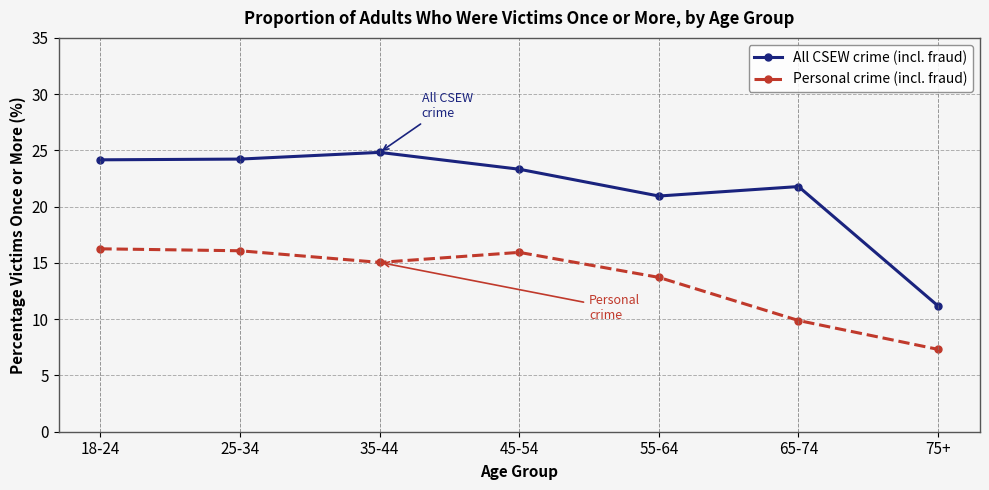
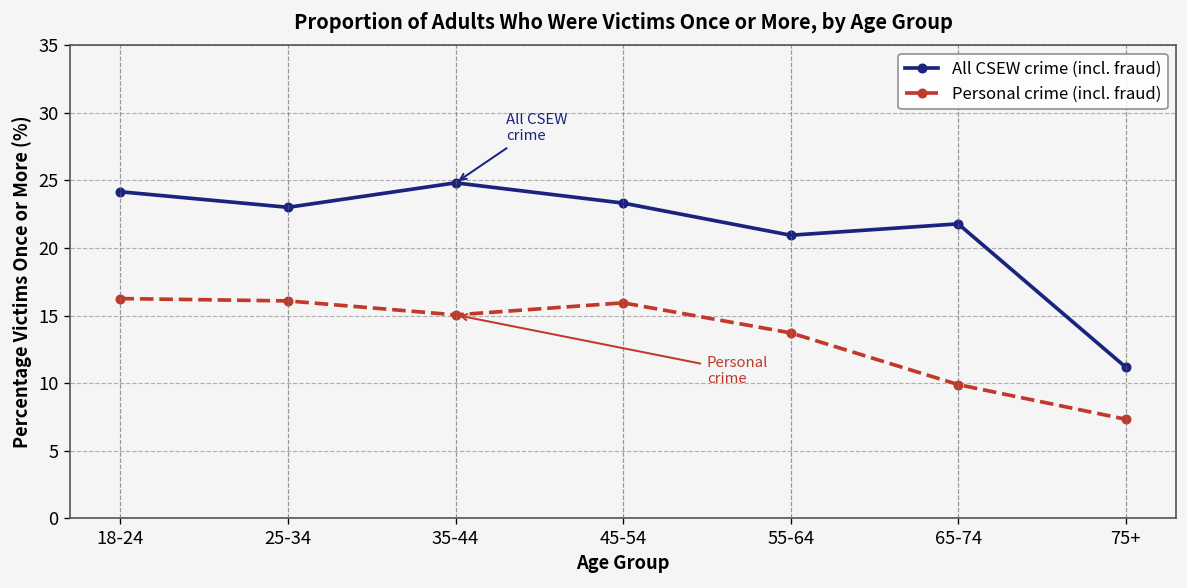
All CSEW crime (incl. fraud), 25-34: 24.2 -> 23.0
